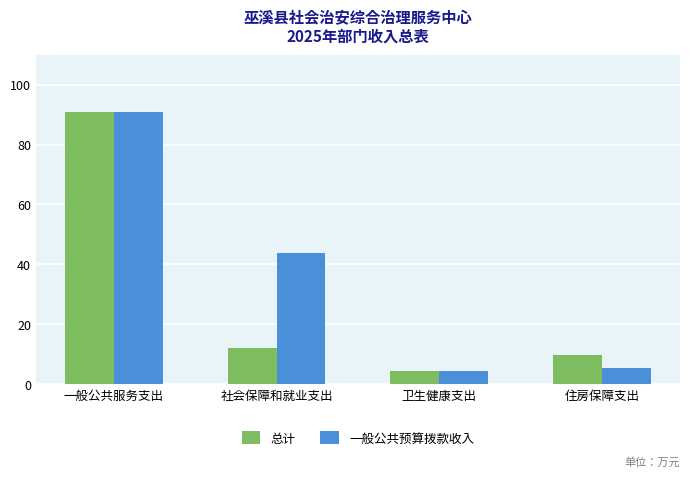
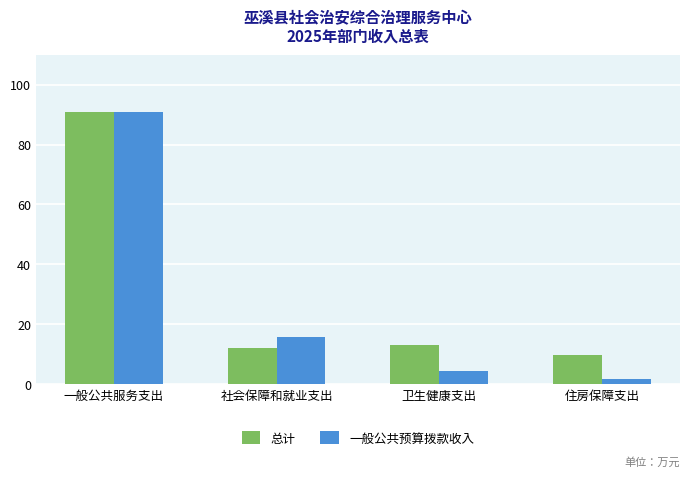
一般公共预算拨款收入, 社会保障和就业支出: 44 -> 16
总计, 卫生健康支出: 4 -> 13
一般公共预算拨款收入, 住房保障支出: 5 -> 2
